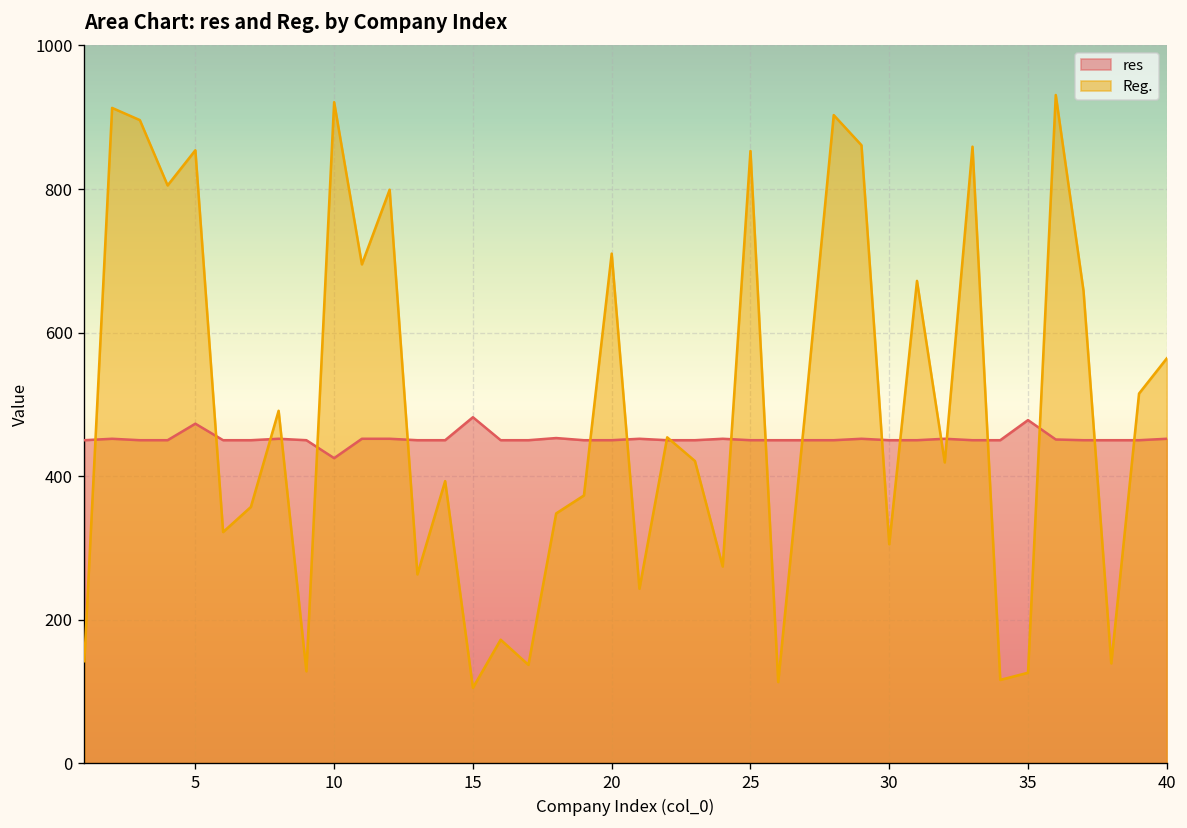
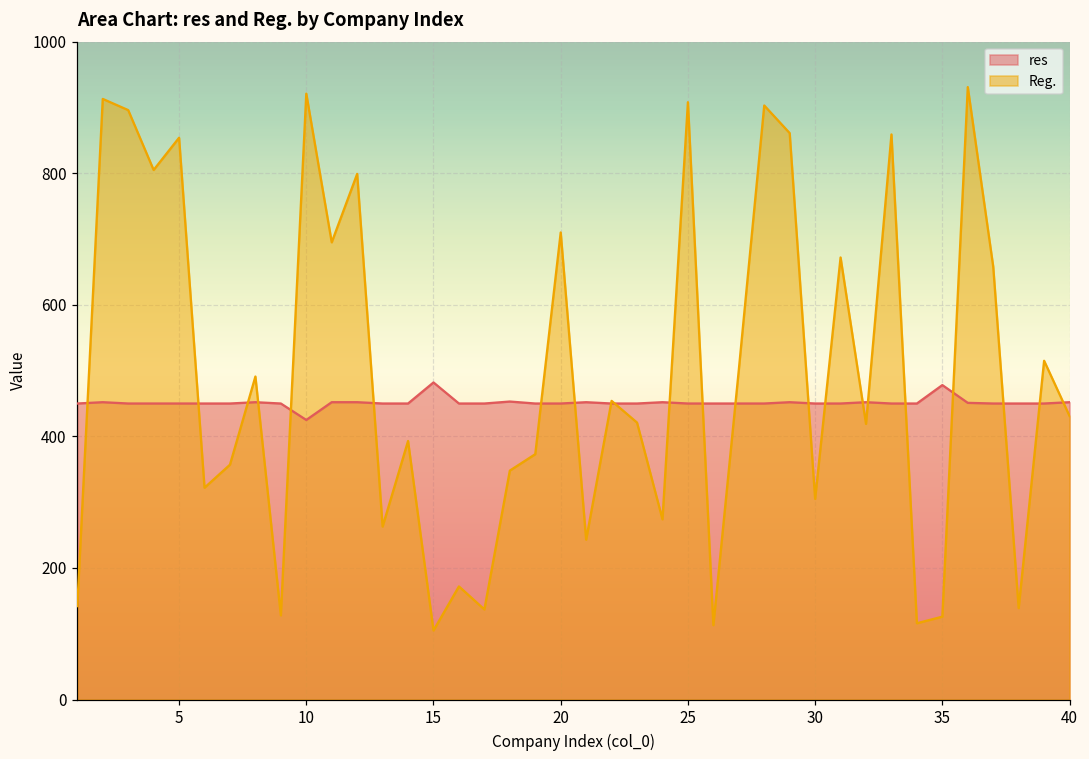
res, 5: 470 -> 450
Reg., 25: 850 -> 910
Reg., 40: 560 -> 430
